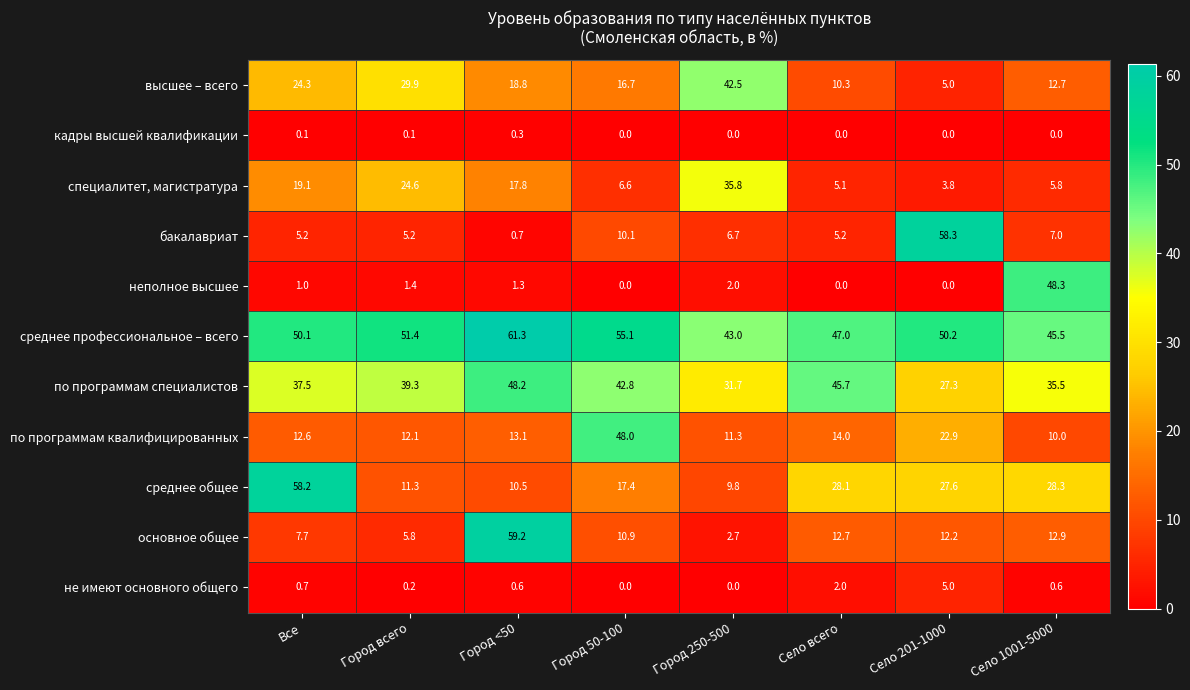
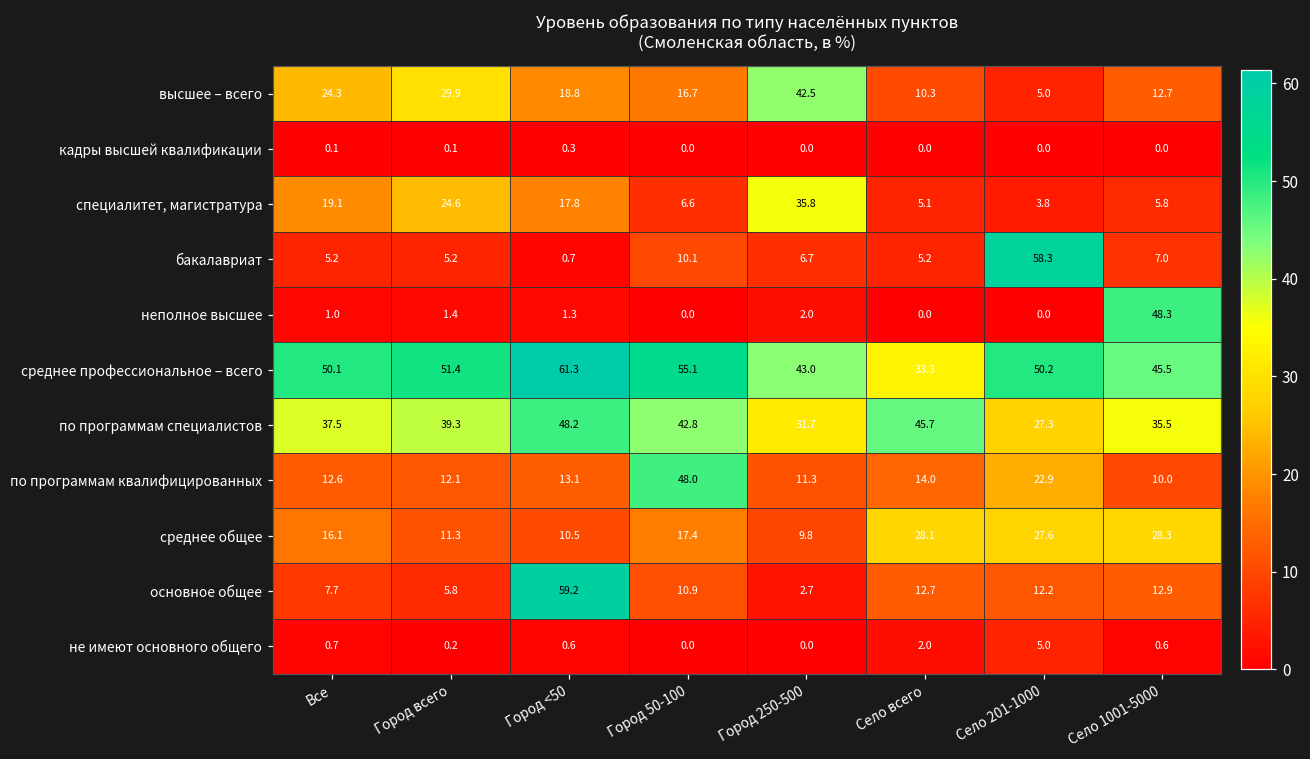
среднее профессиональное – всего, Село всего: 47.0 -> 33.3
среднее общее, Все: 58.2 -> 16.1
